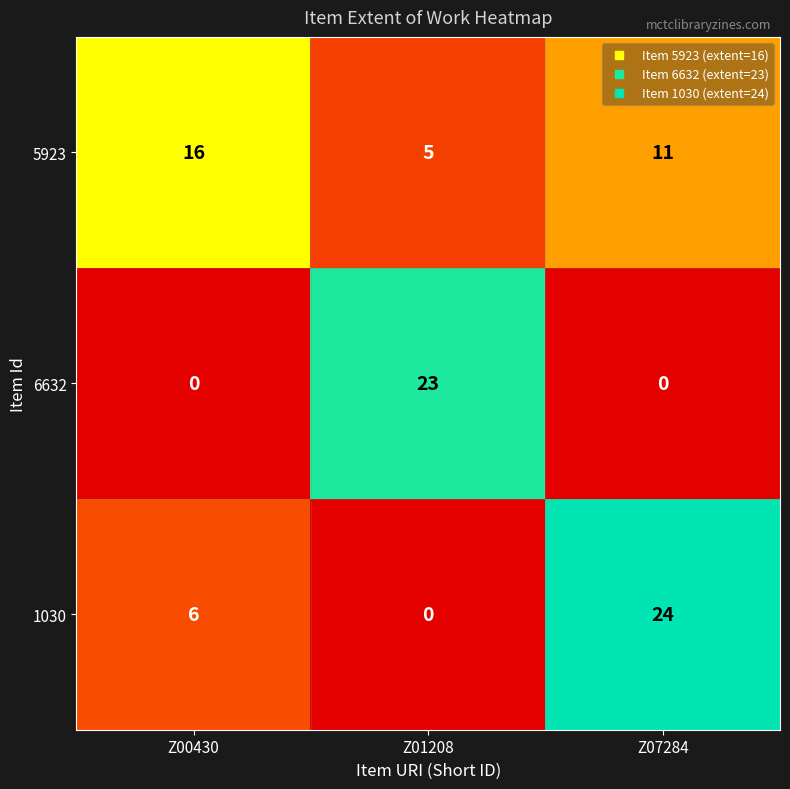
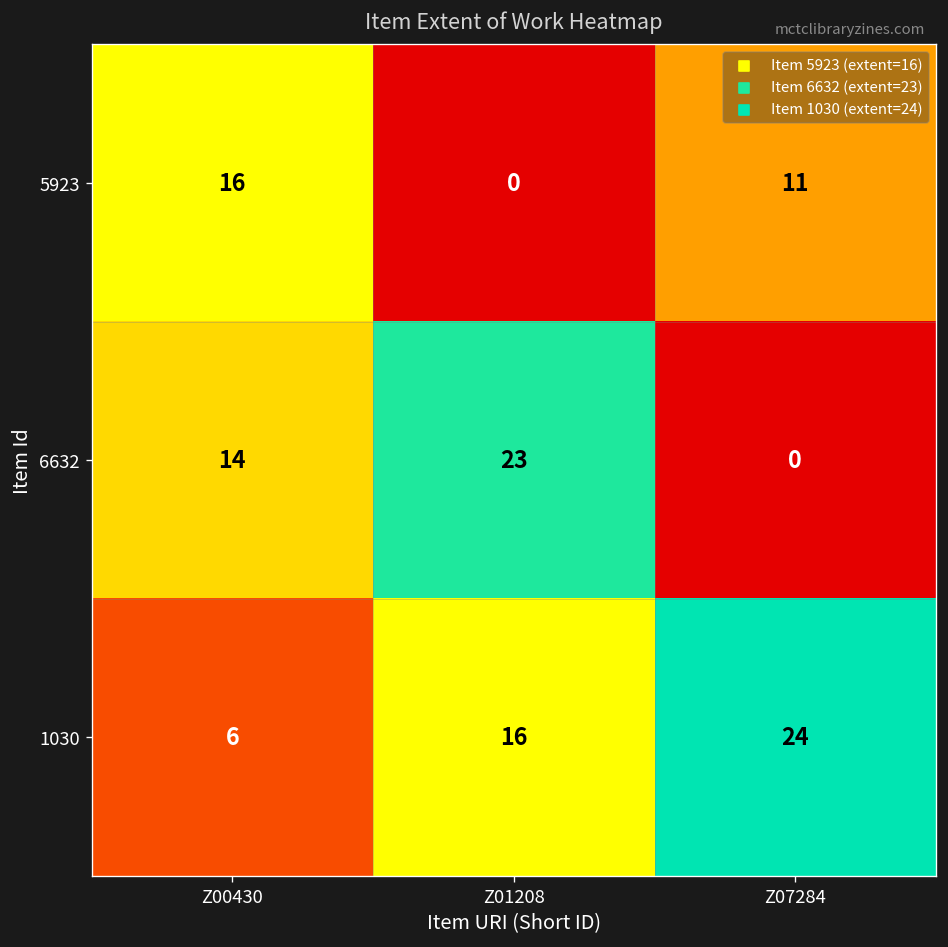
5923, Z01208: 5 -> 0
6632, Z00430: 0 -> 14
1030, Z01208: 0 -> 16
